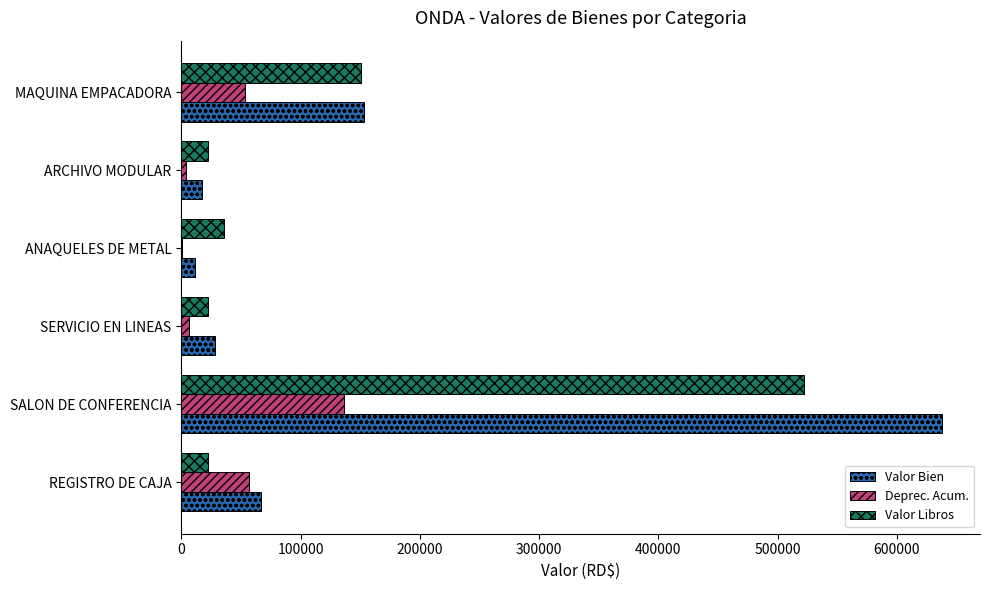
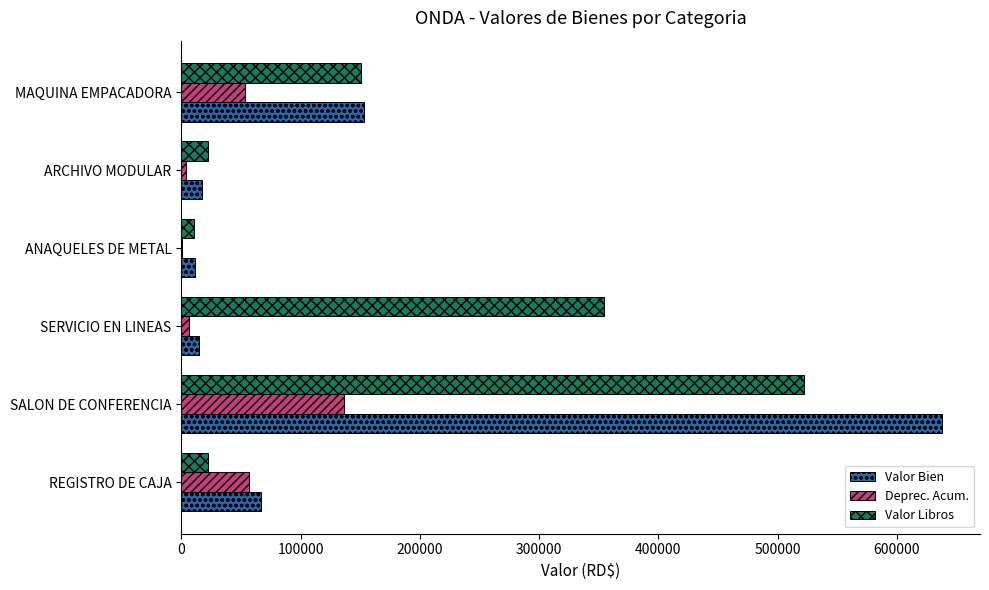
Valor Libros, ANAQUELES DE METAL: 36000 -> 10000
Valor Libros, SERVICIO EN LINEAS: 22000 -> 354000
Valor Bien, SERVICIO EN LINEAS: 28000 -> 14000
